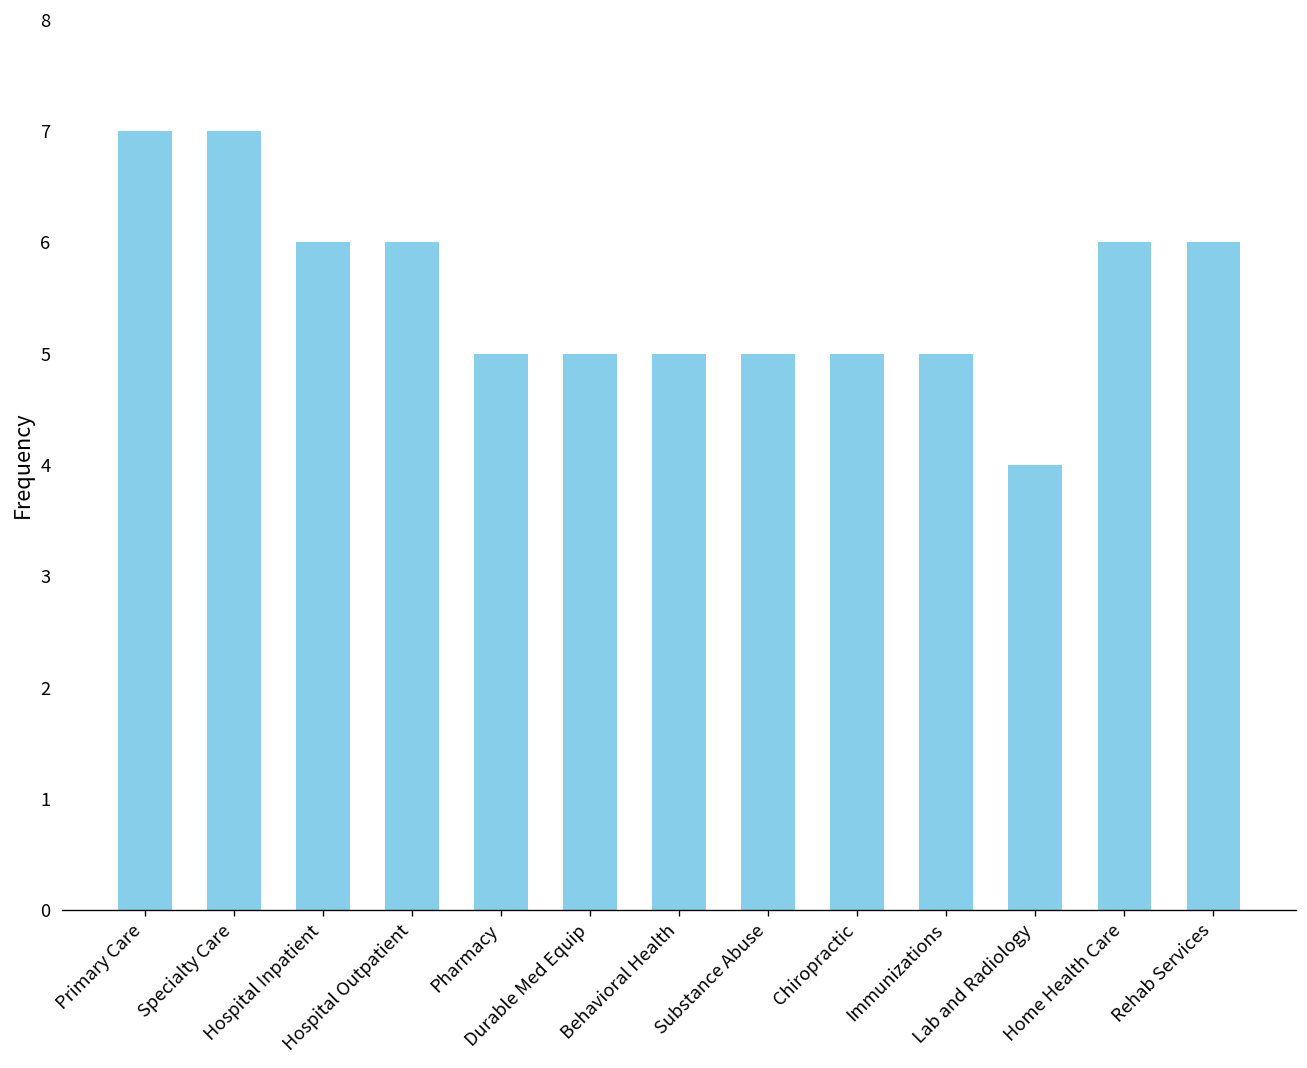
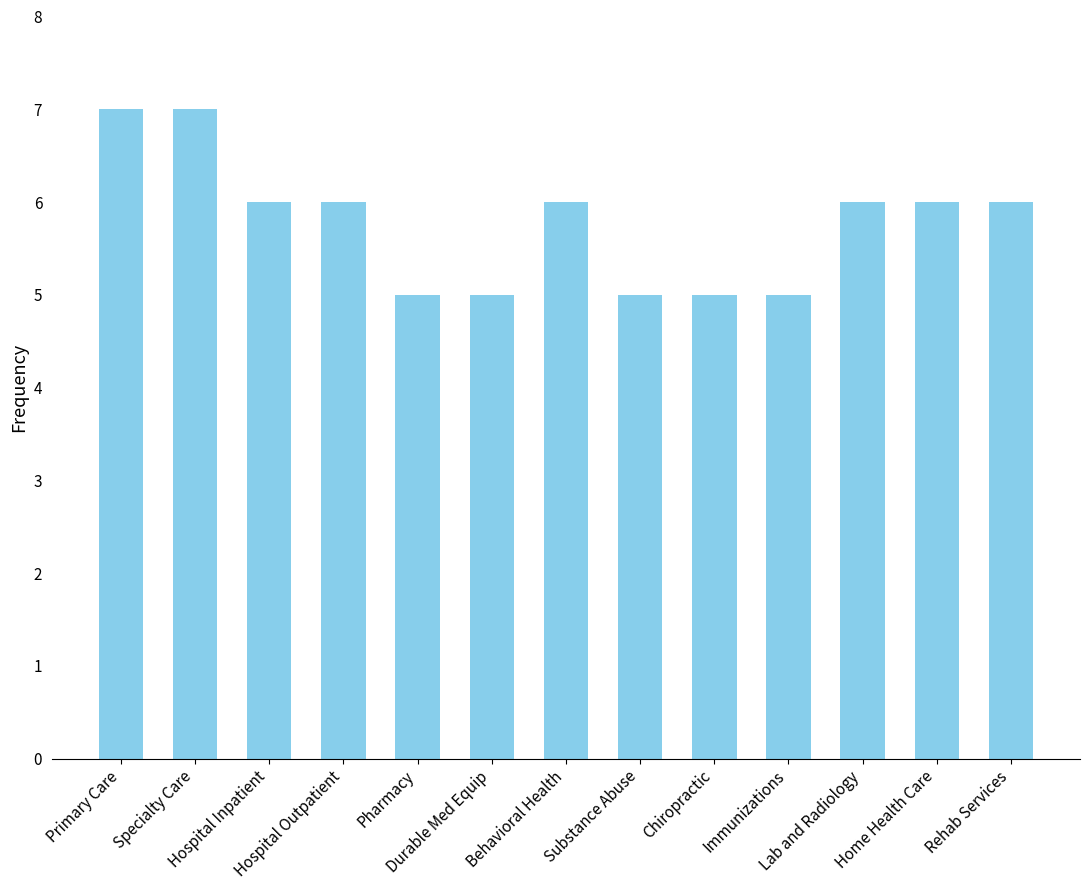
Behavioral Health: 5 -> 6
Lab and Radiology: 4 -> 6
